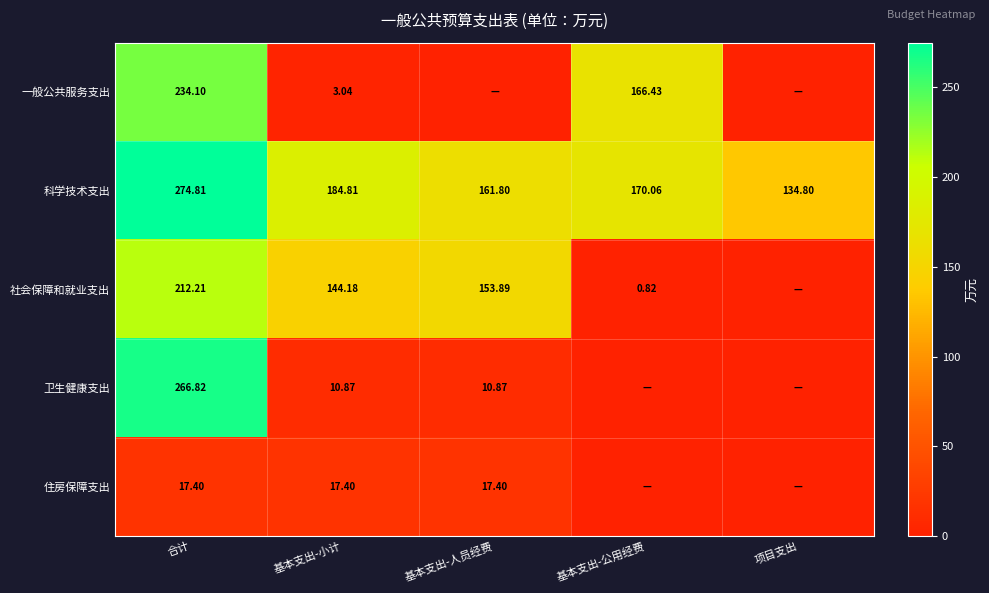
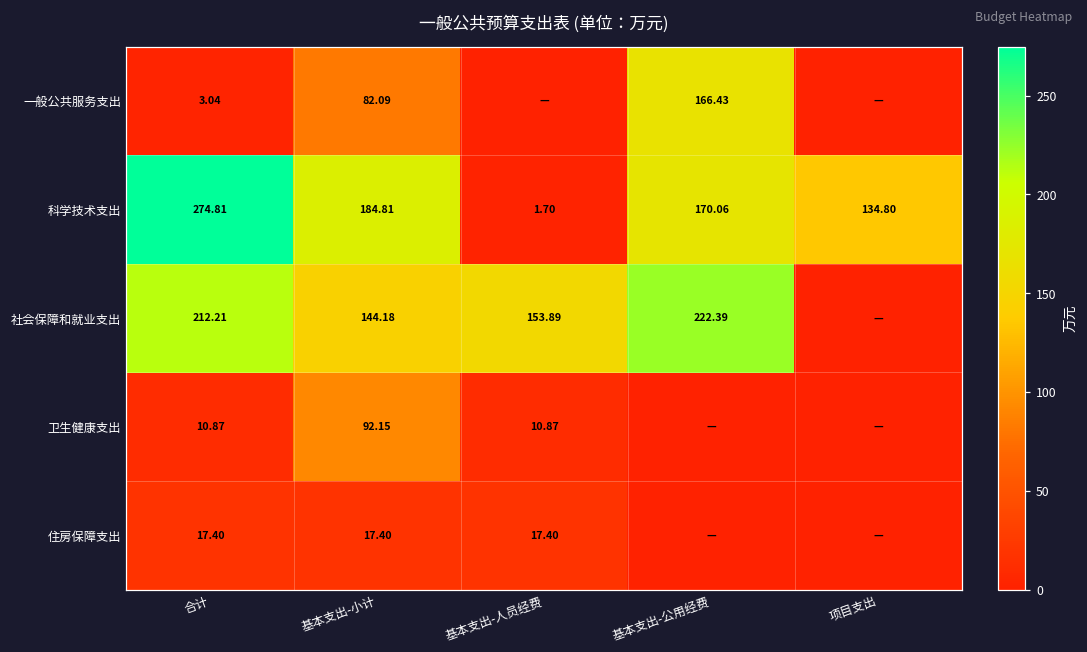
一般公共服务支出, 合计: 234.10 -> 3.04
一般公共服务支出, 基本支出-小计: 3.04 -> 82.09
科学技术支出, 基本支出-人员经费: 161.80 -> 1.70
社会保障和就业支出, 基本支出-公用经费: 0.82 -> 222.39
卫生健康支出, 合计: 266.82 -> 10.87
卫生健康支出, 基本支出-小计: 10.87 -> 92.15
